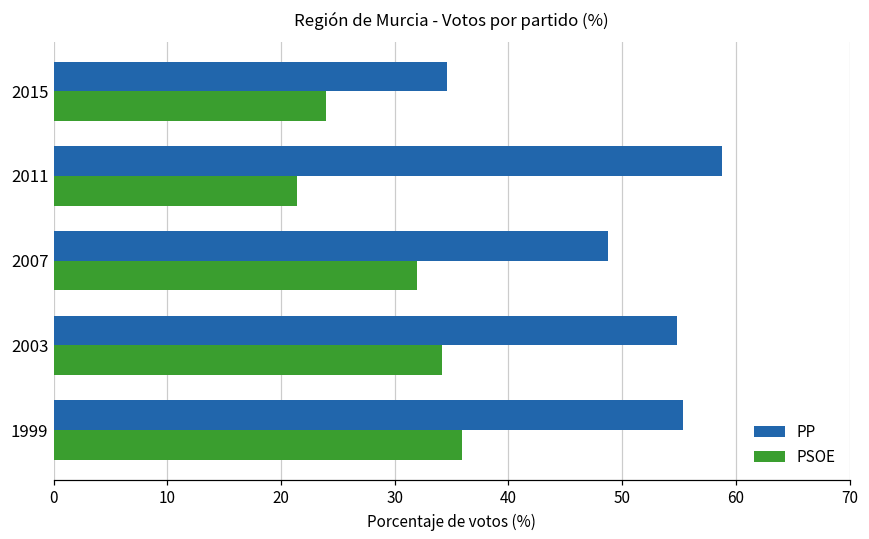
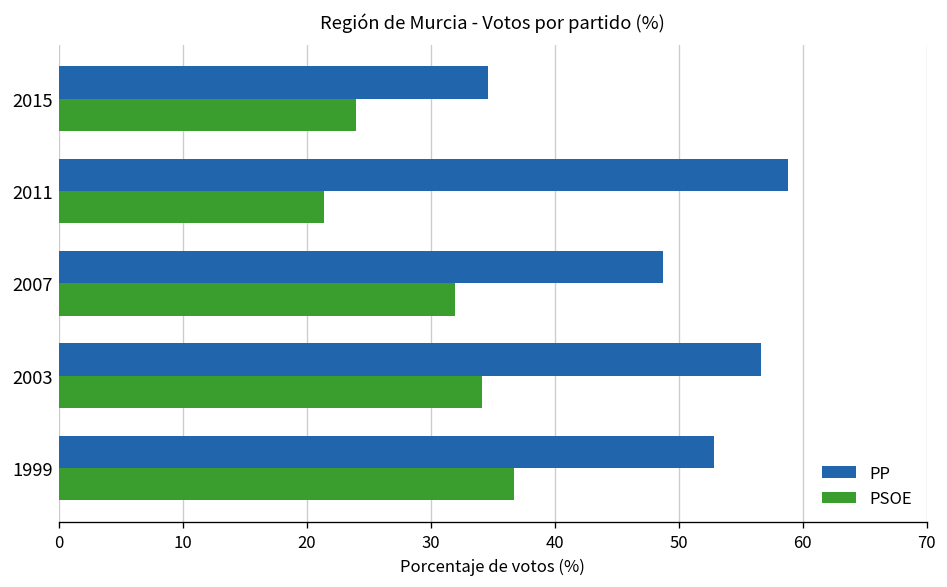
PP, 2003: 54.8 -> 56.7
PP, 1999: 55.3 -> 52.8
PSOE, 1999: 35.9 -> 36.7
